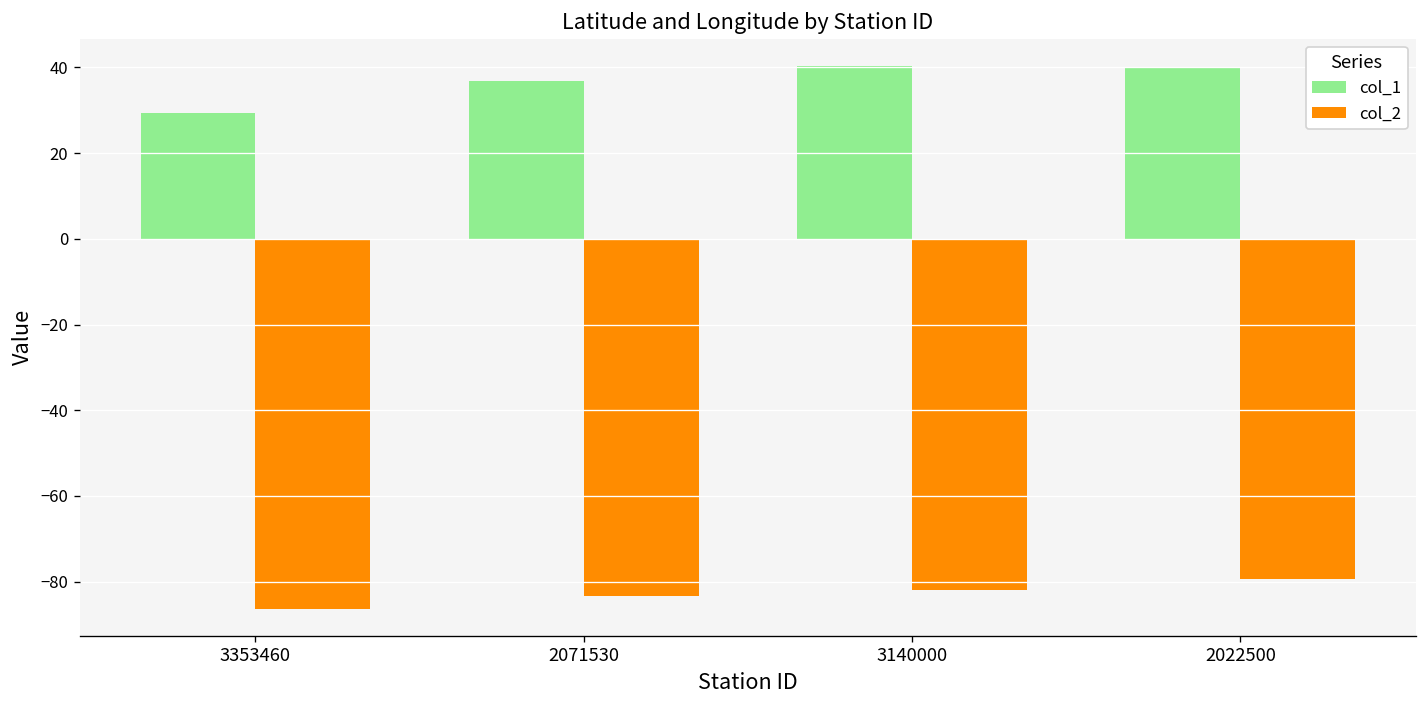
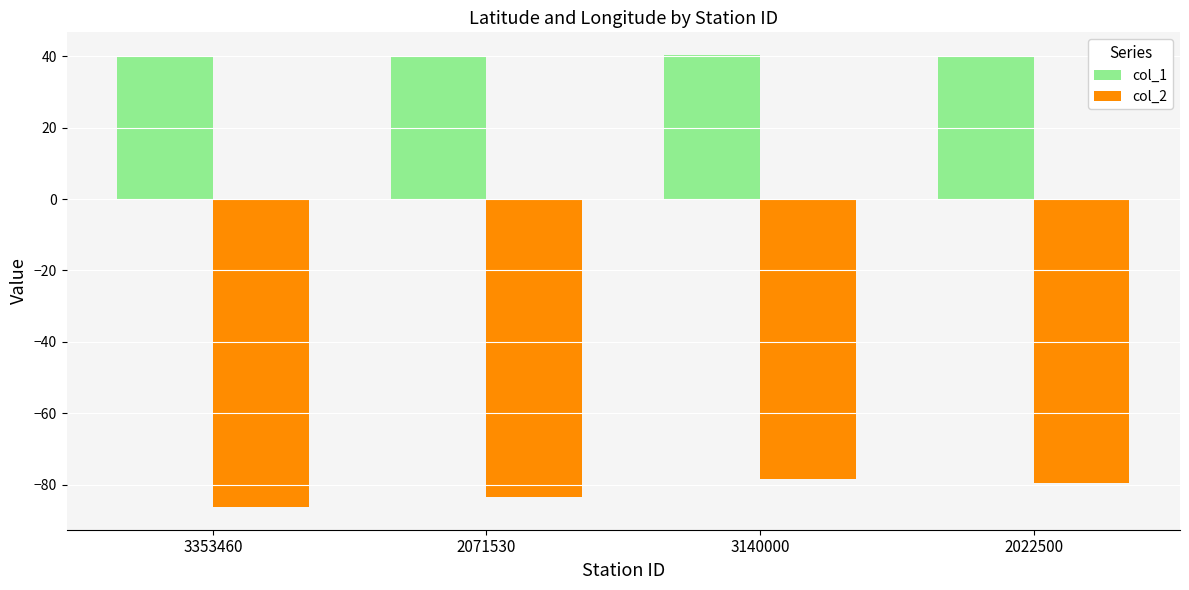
col_1, 3353460: 29 -> 40
col_1, 2071530: 37 -> 40
col_2, 3140000: -82 -> -78
